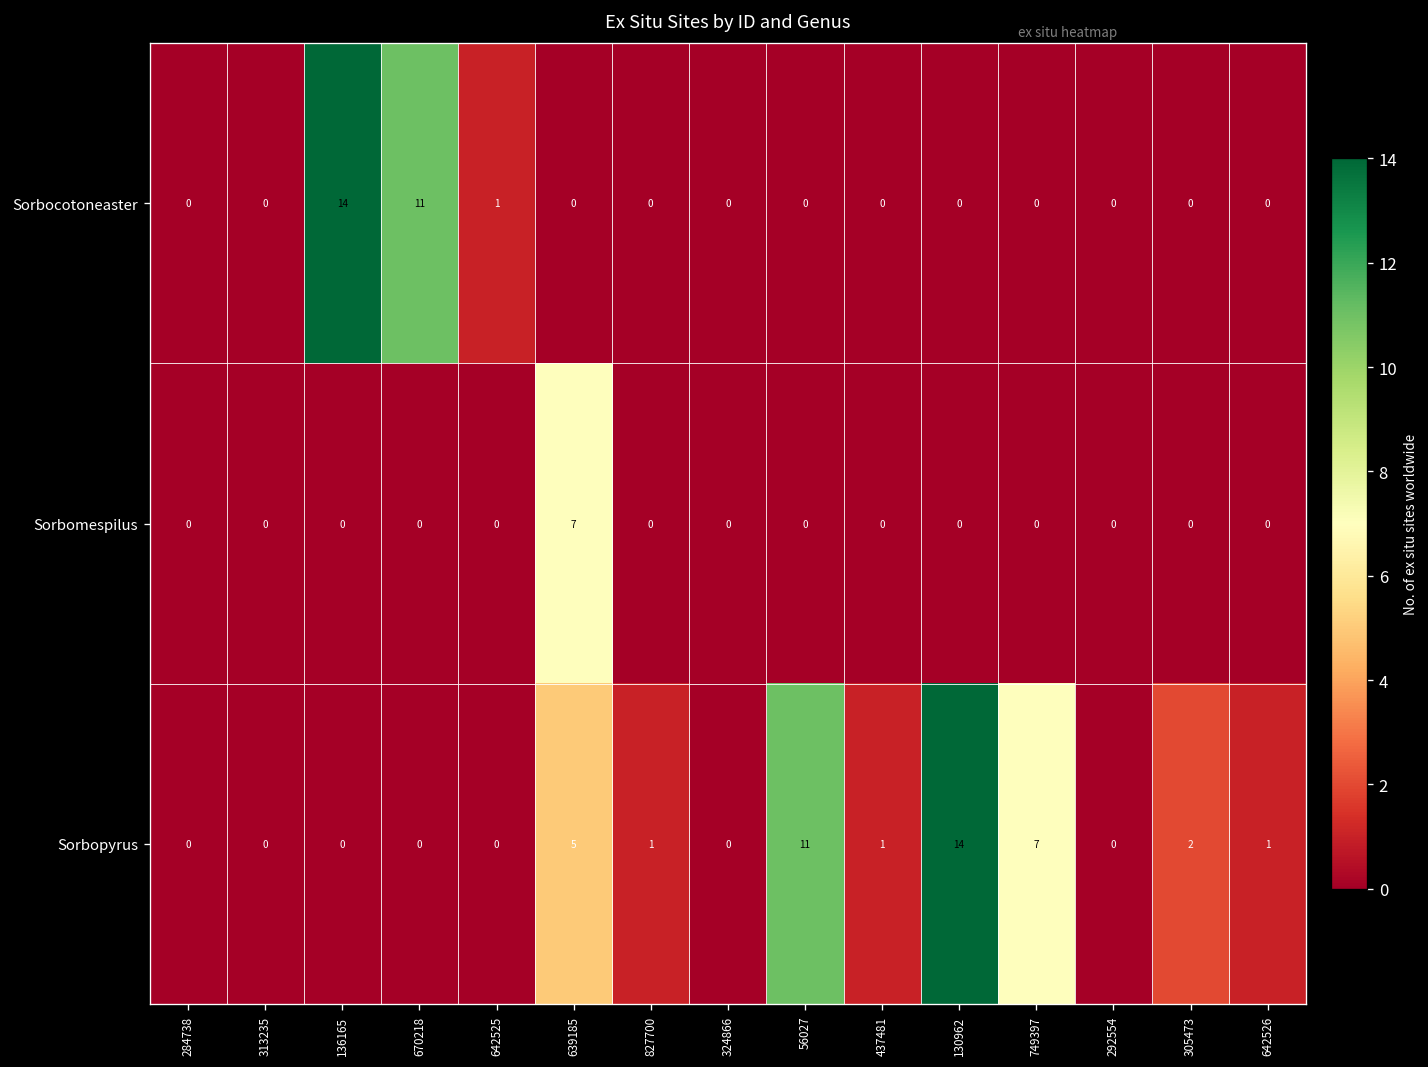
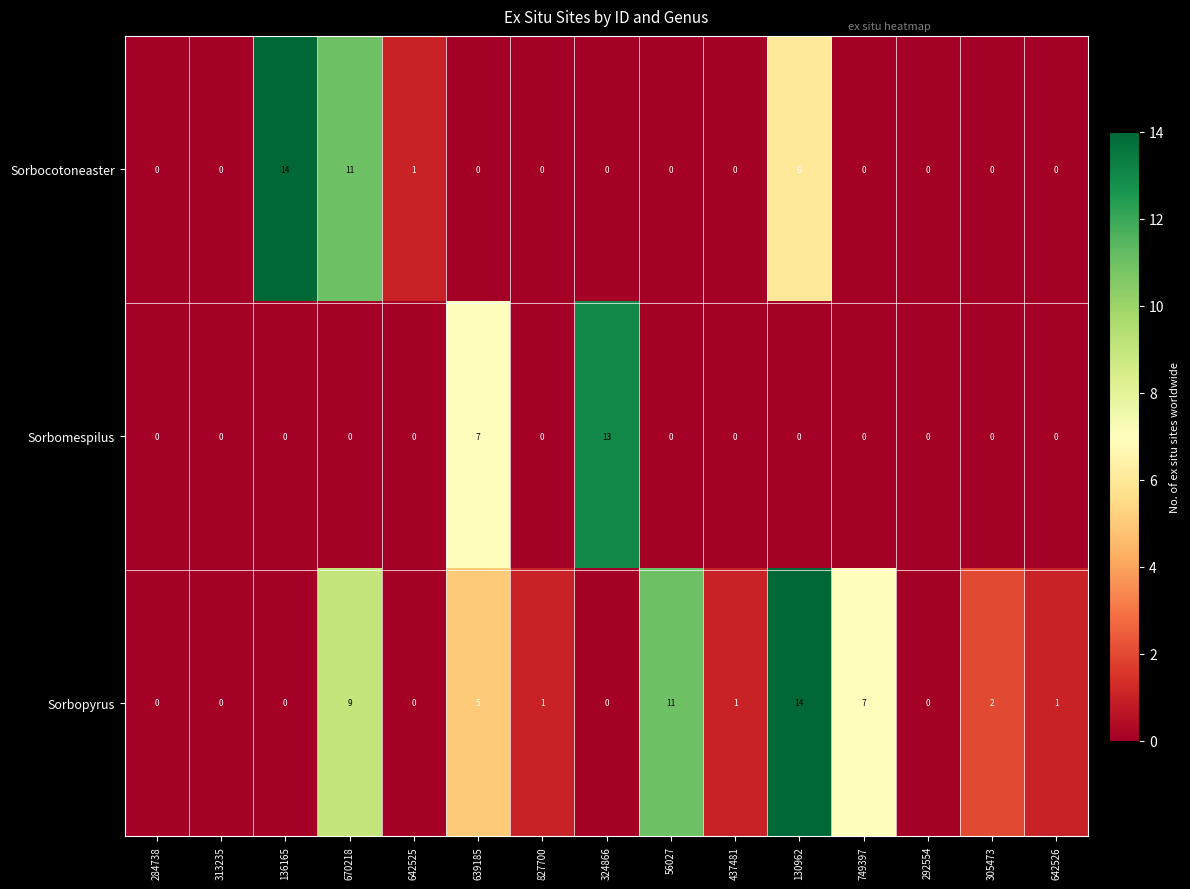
Sorbocotoneaster, 130962: 0 -> 6
Sorbomespilus, 324866: 0 -> 13
Sorbopyrus, 670218: 0 -> 9
